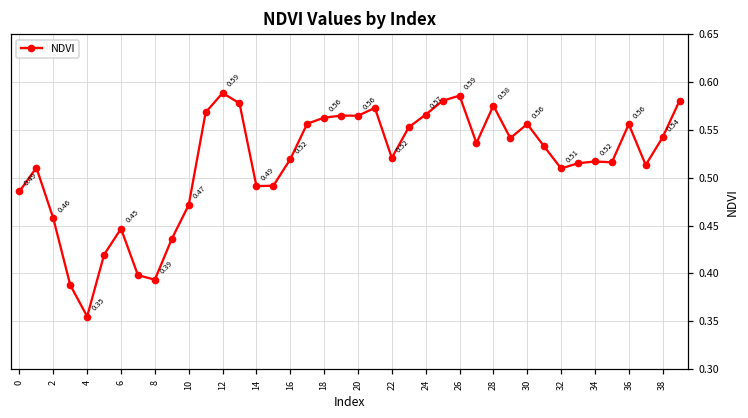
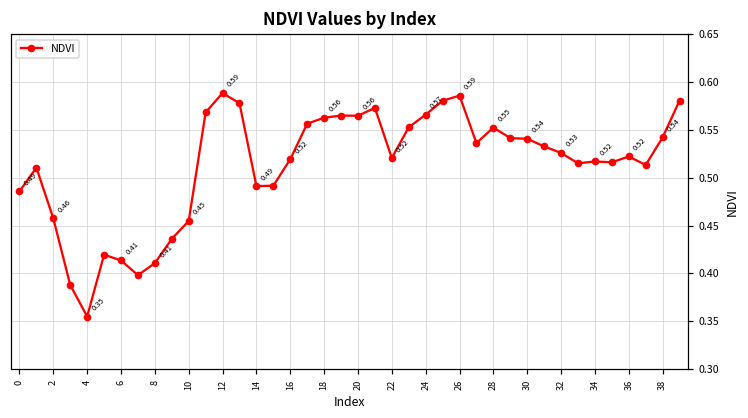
6: 0.45 -> 0.41
8: 0.39 -> 0.41
10: 0.47 -> 0.45
28: 0.58 -> 0.55
30: 0.56 -> 0.54
32: 0.51 -> 0.53
36: 0.56 -> 0.52
